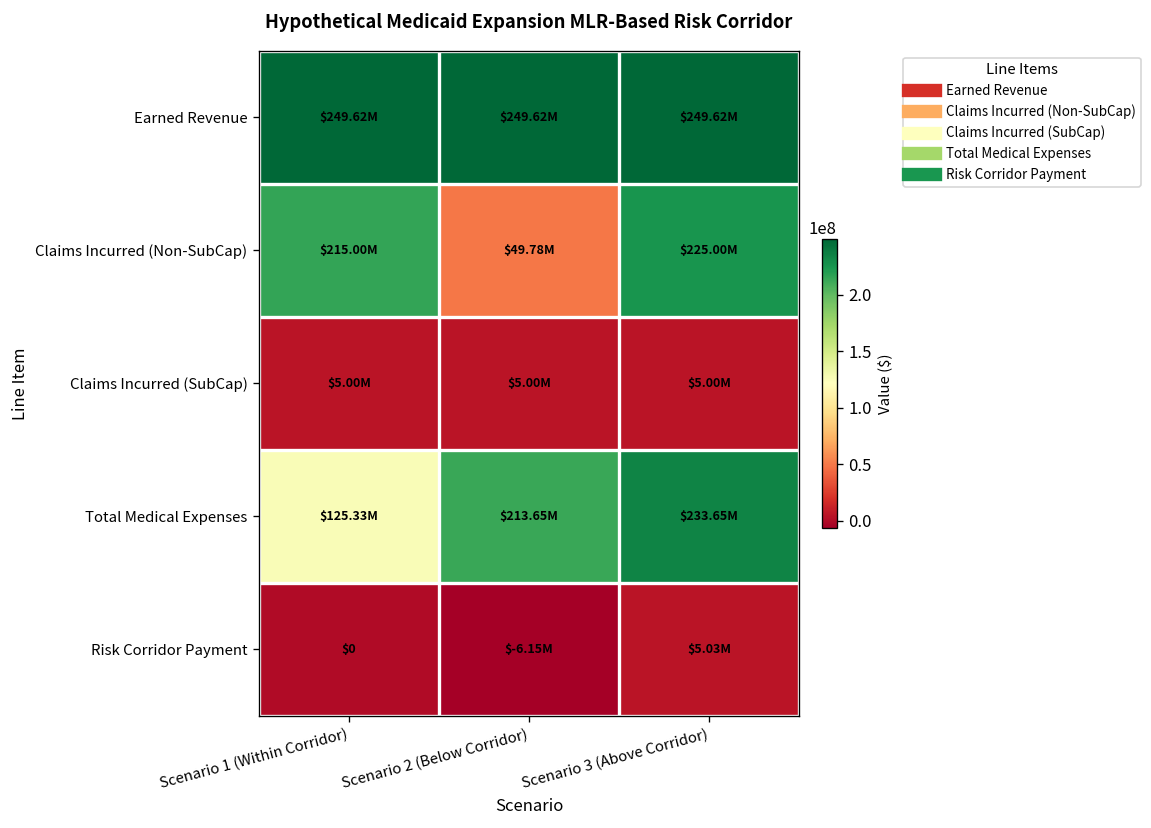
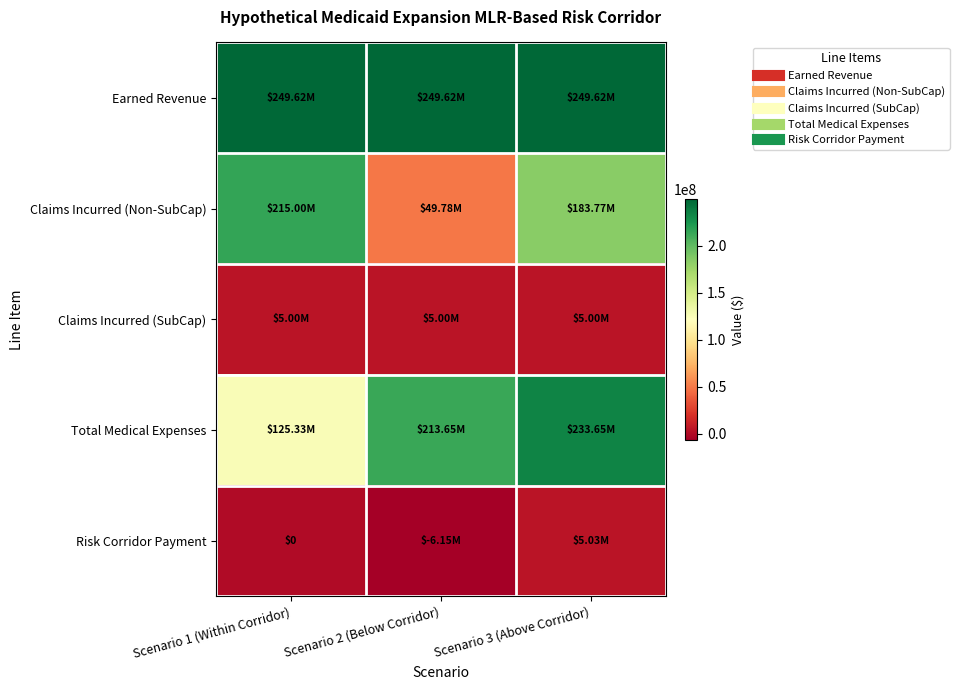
Claims Incurred (Non-SubCap), Scenario 3 (Above Corridor): $225.00M -> $183.77M
